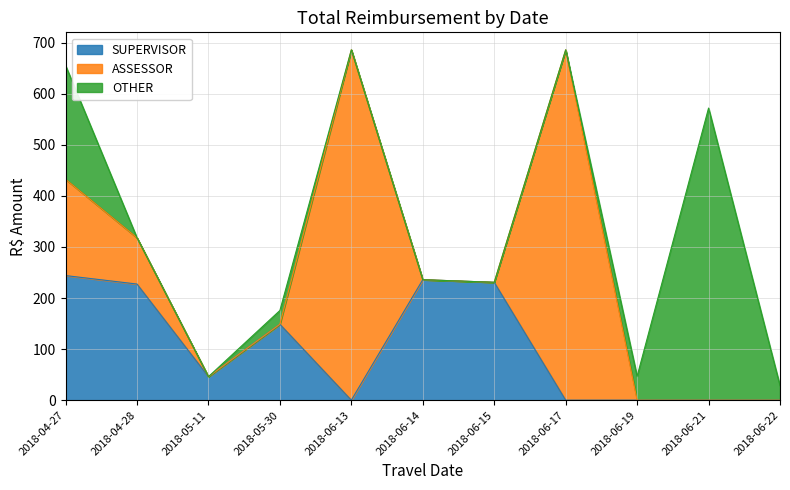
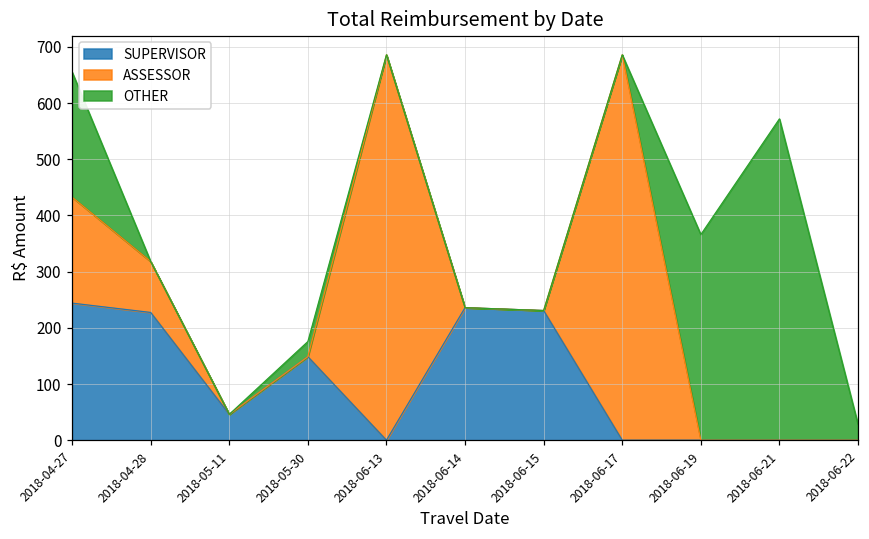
OTHER, 2018-06-19: 50 -> 370
